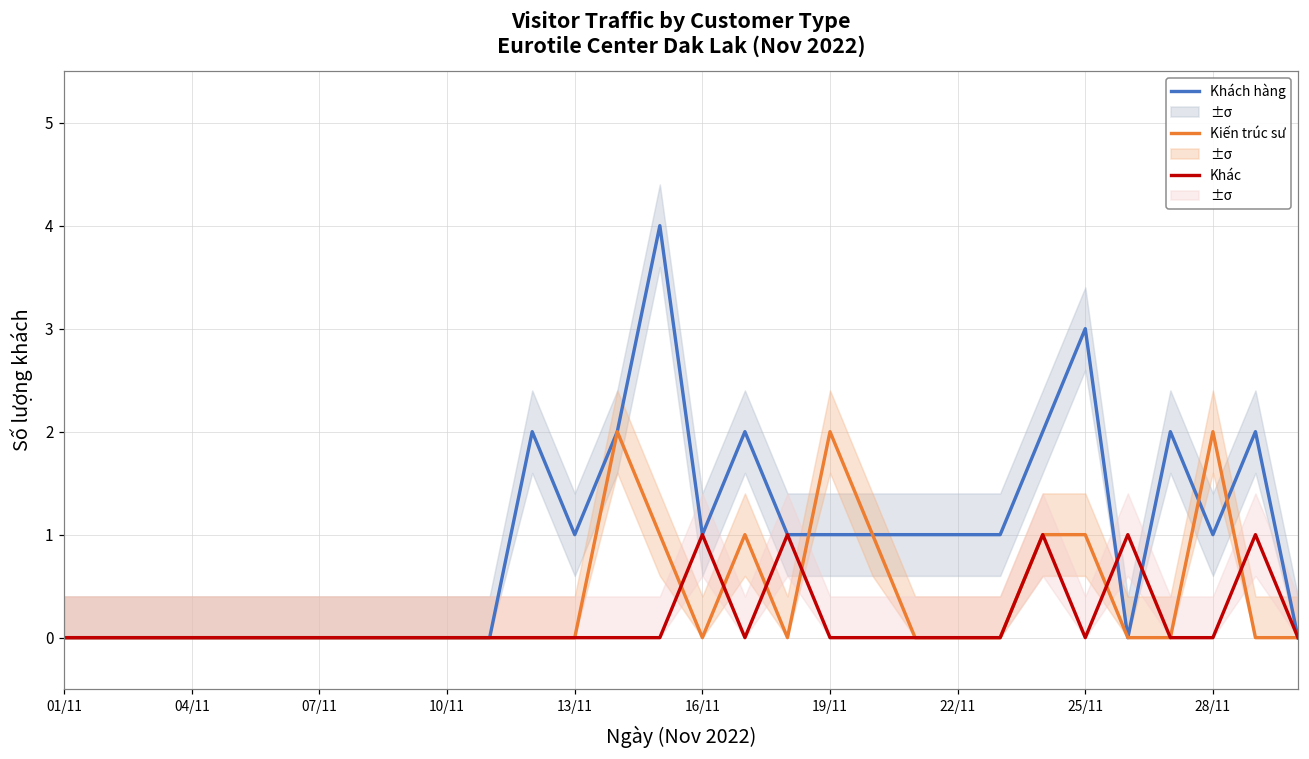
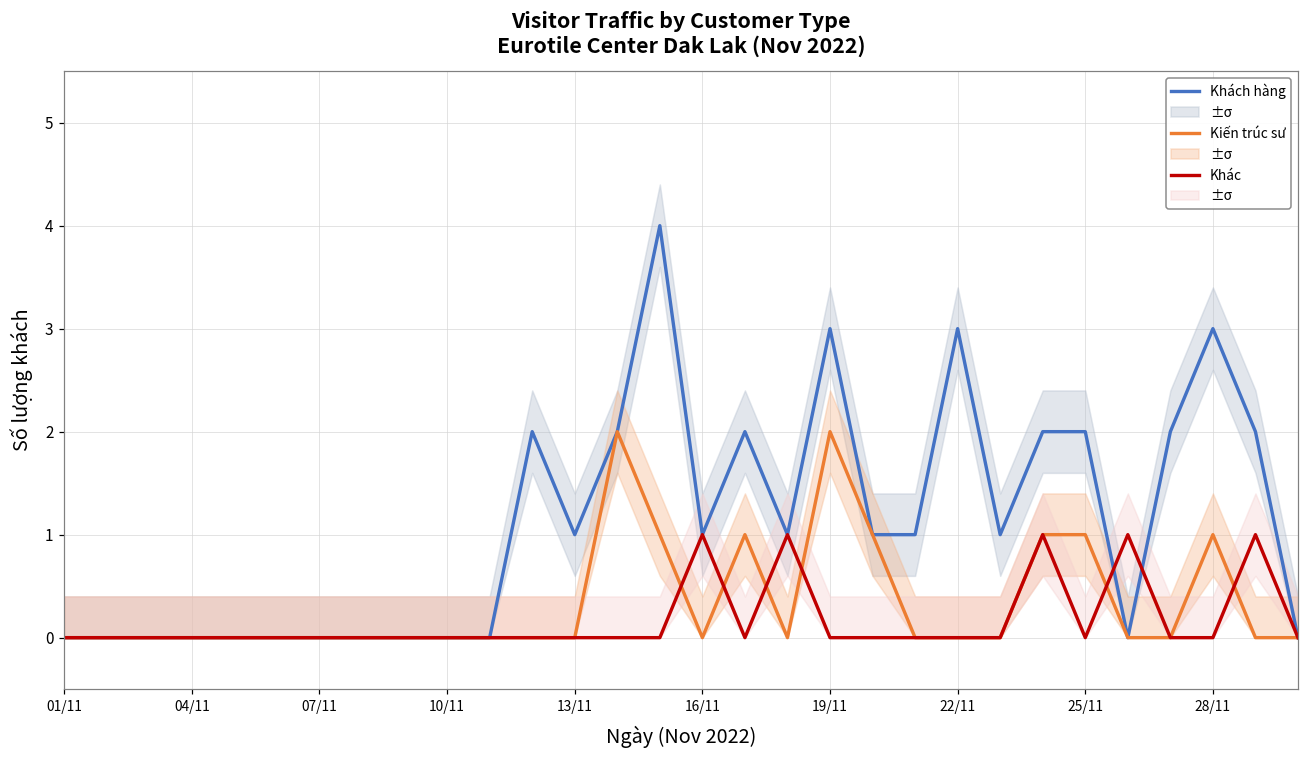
Khách hàng, 19/11: 1 -> 3
Khách hàng, 22/11: 1 -> 3
Khách hàng, 25/11: 3 -> 2
Khách hàng, 28/11: 1 -> 3
Kiến trúc sư, 28/11: 2 -> 1
